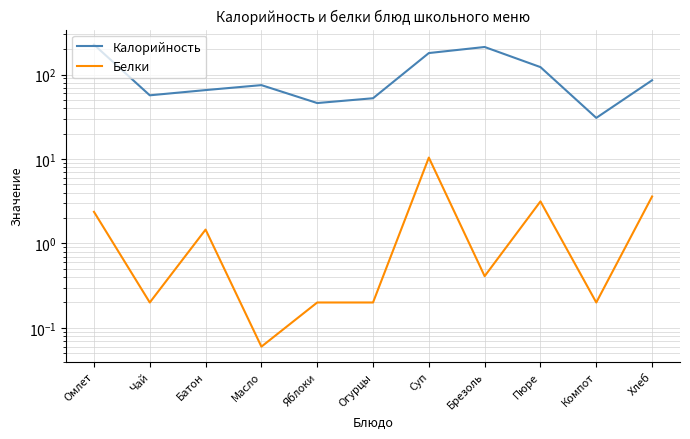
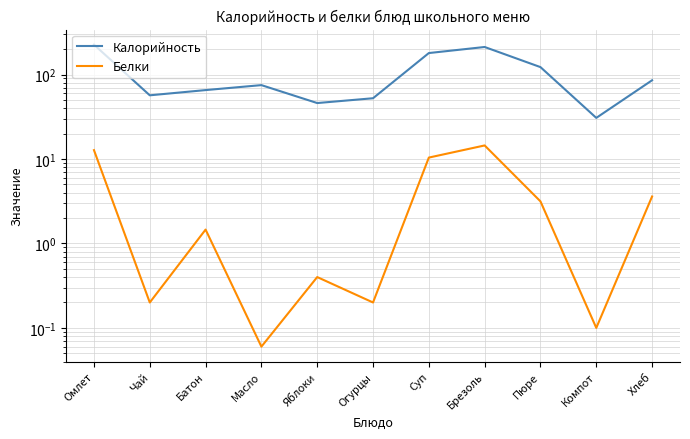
Белки, Омлет: 2.4 -> 13
Белки, Яблоки: 0.2 -> 0.4
Белки, Брезоль: 0.4 -> 14
Белки, Компот: 0.2 -> 0.1
